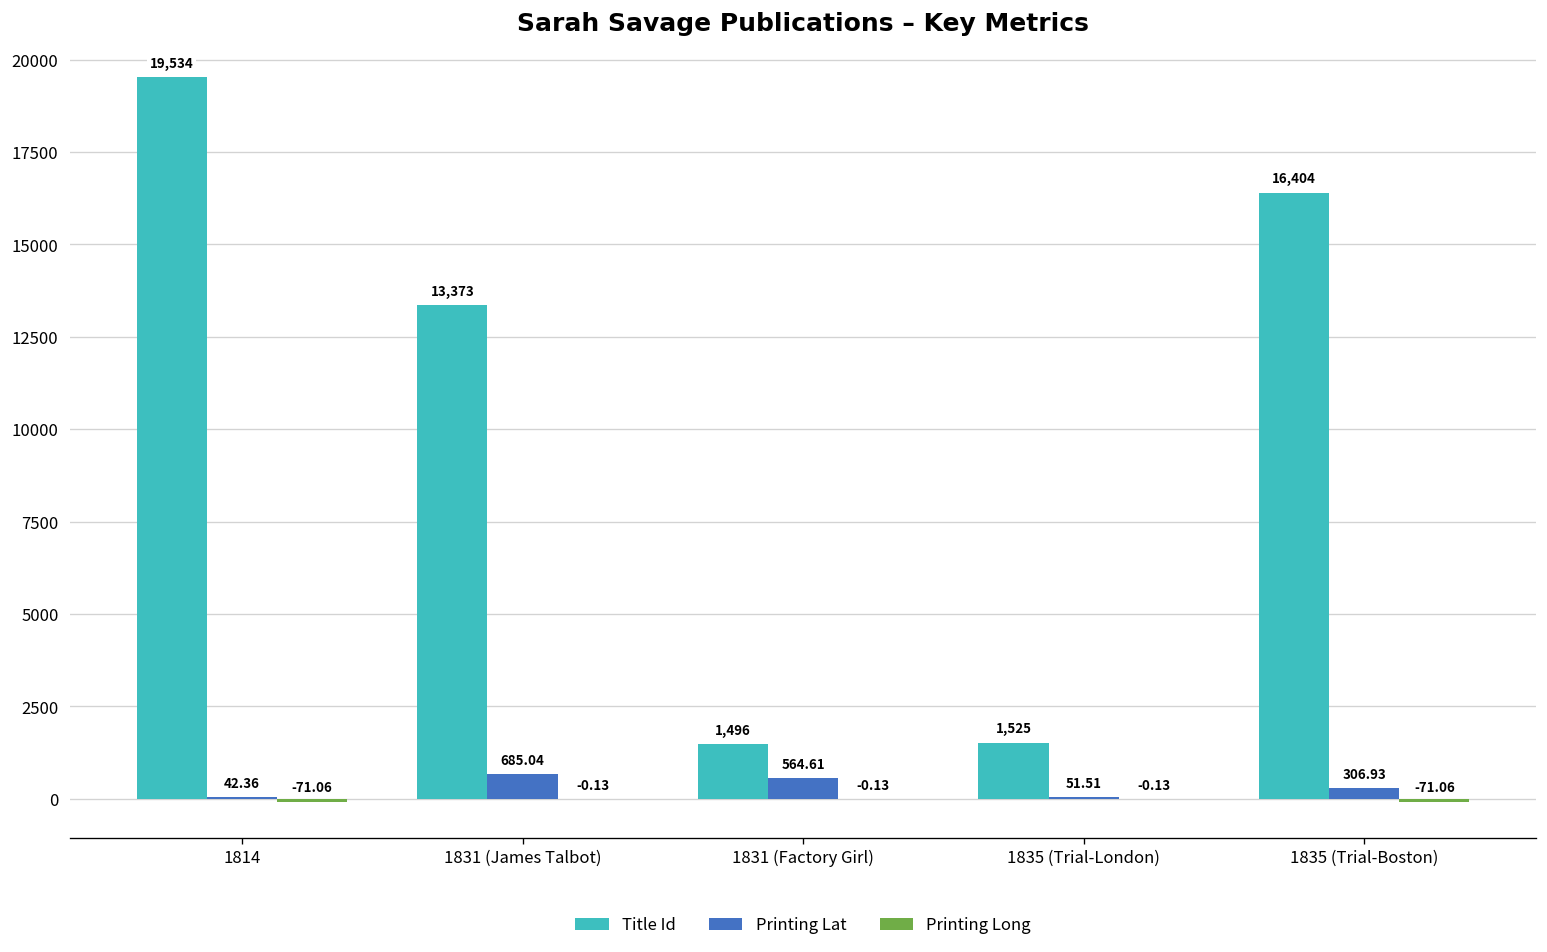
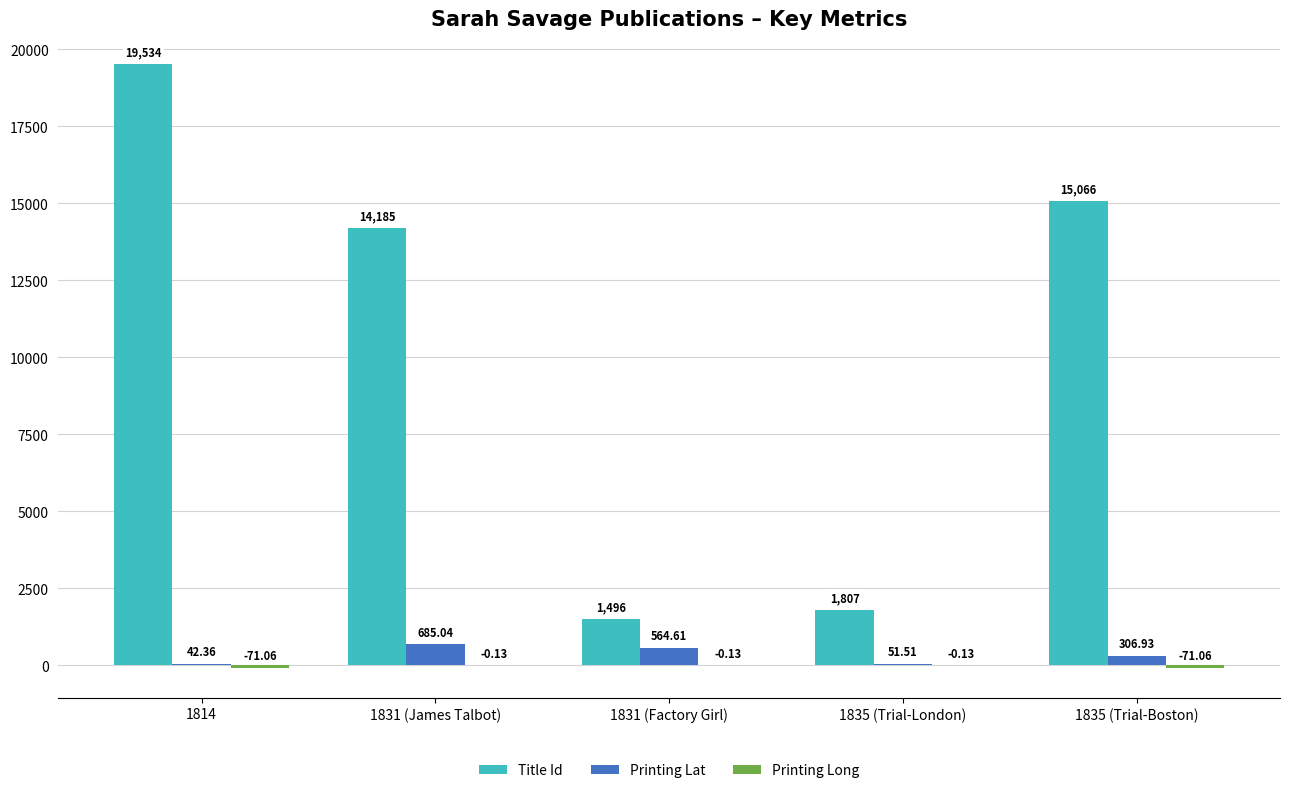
Title Id, 1831 (James Talbot): 13,373 -> 14,185
Title Id, 1835 (Trial-London): 1,525 -> 1,807
Title Id, 1835 (Trial-Boston): 16,404 -> 15,066
